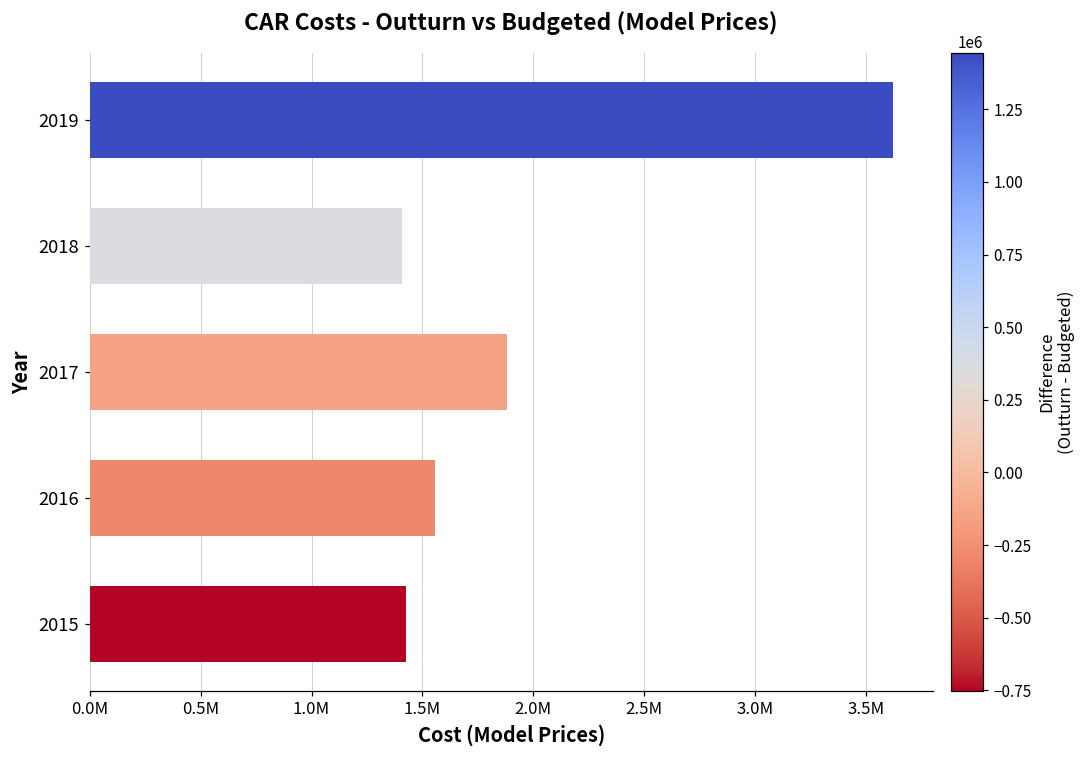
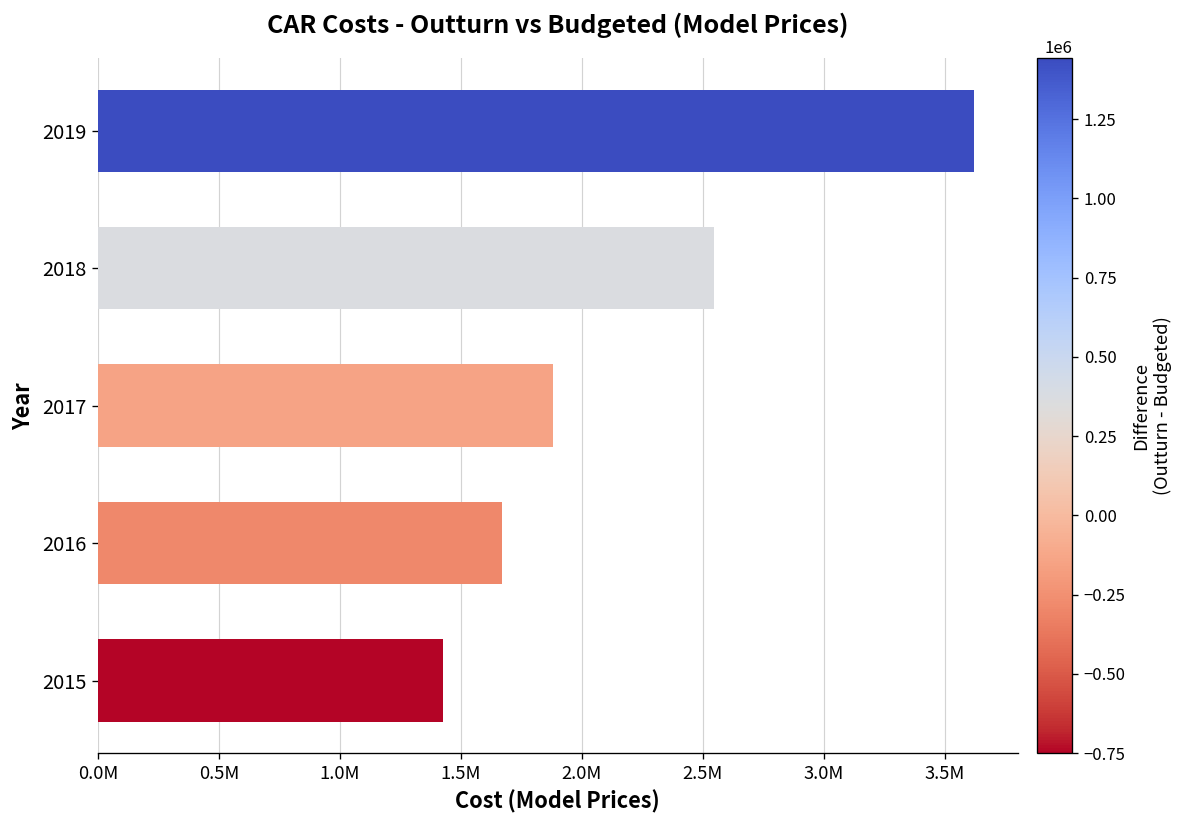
2018: 1410000 -> 2550000
2016: 1560000 -> 1670000
